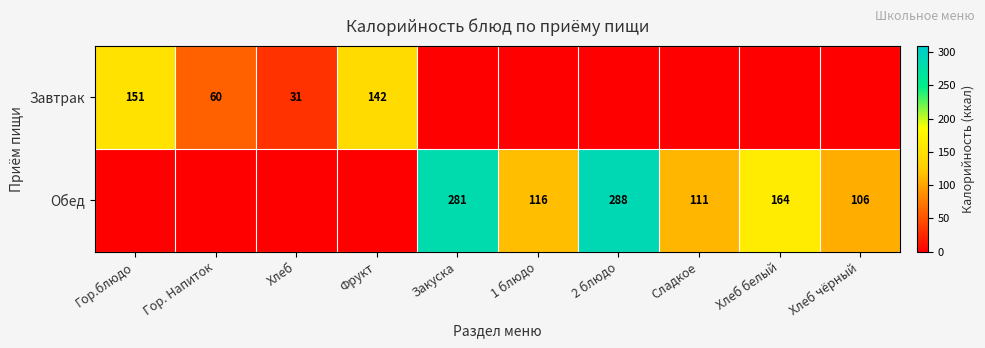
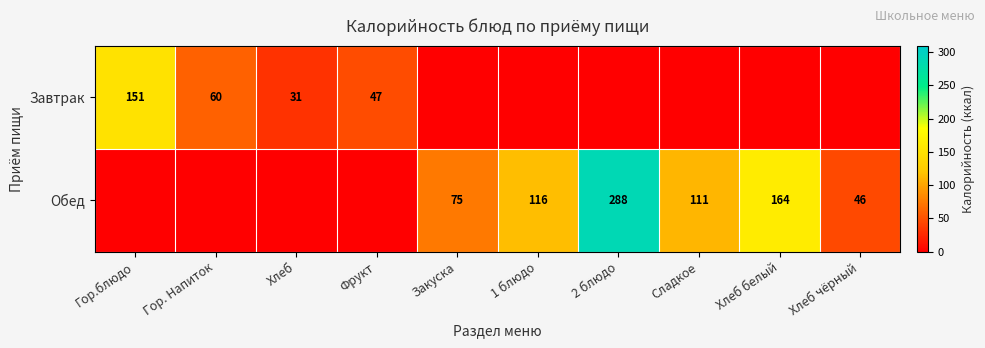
Завтрак, Фрукт: 142 -> 47
Обед, Закуска: 281 -> 75
Обед, Хлеб чёрный: 106 -> 46
